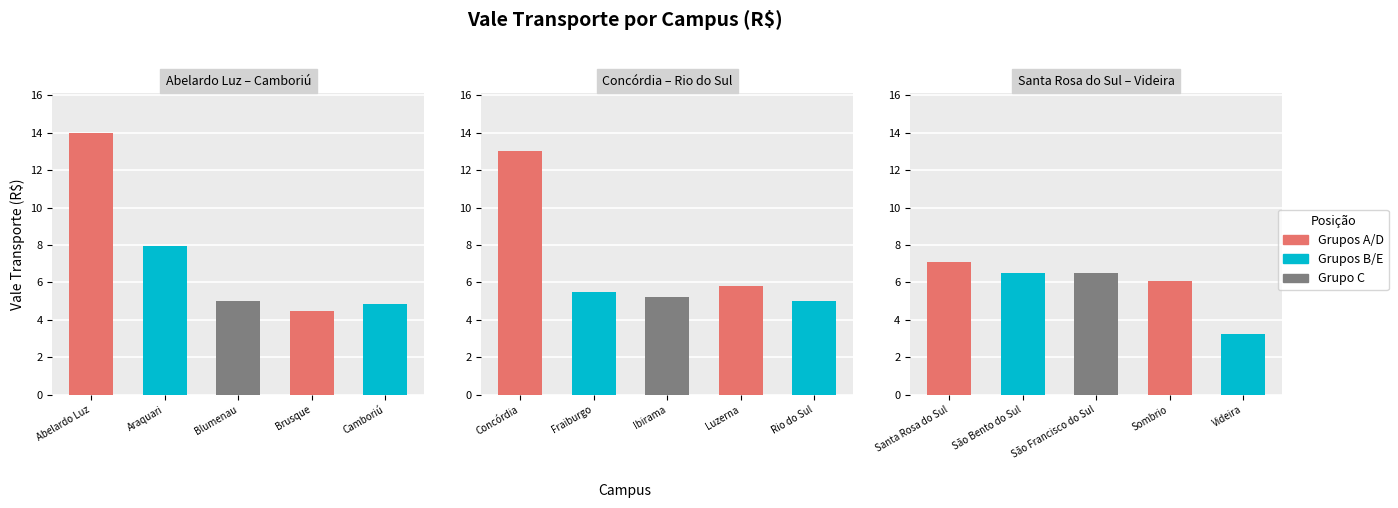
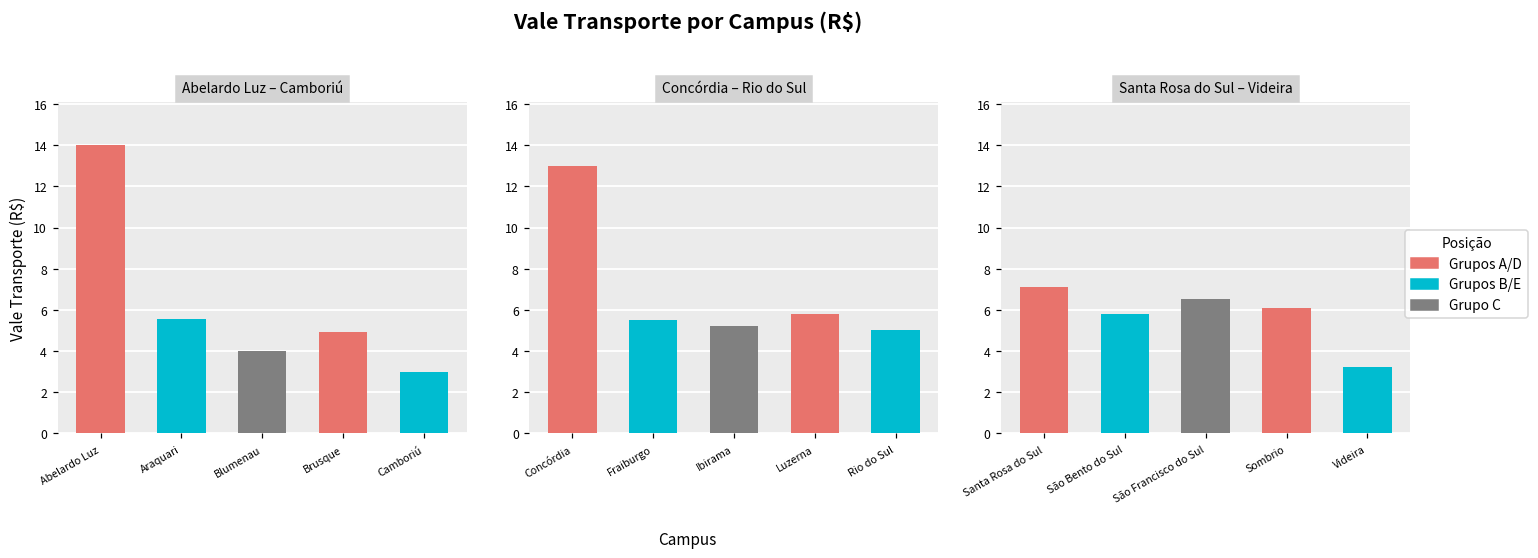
Abelardo Luz – Camboriú, Araquari: 8.0 -> 5.6
Abelardo Luz – Camboriú, Blumenau: 5 -> 4
Abelardo Luz – Camboriú, Brusque: 4.5 -> 5.0
Abelardo Luz – Camboriú, Camboriú: 4.9 -> 3.0
Santa Rosa do Sul – Videira, São Bento do Sul: 6.5 -> 5.8
